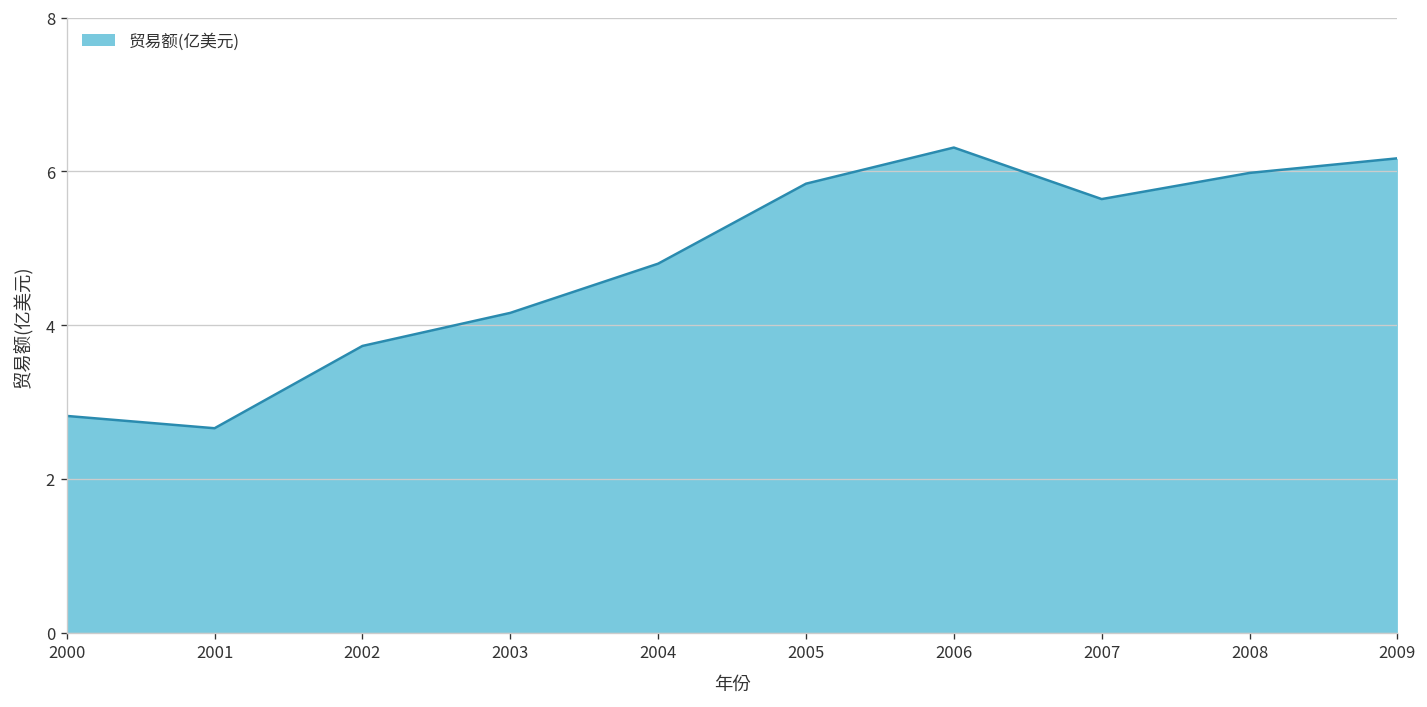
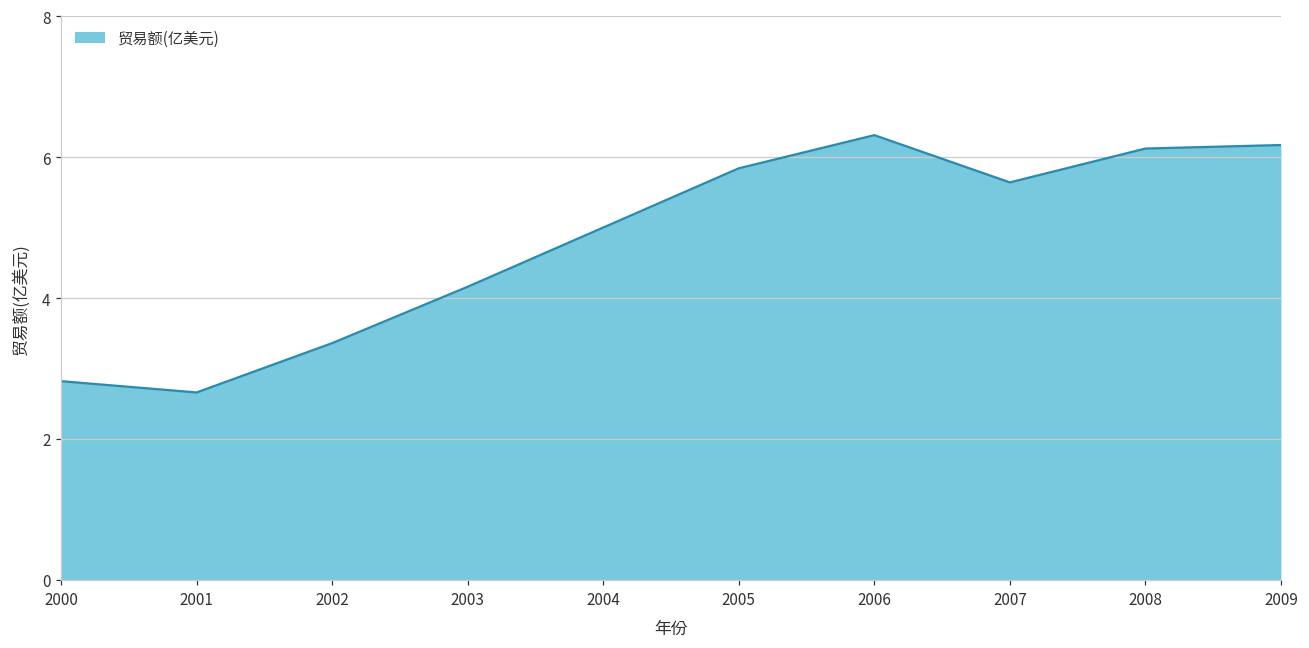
2002: 3.7 -> 3.4
2004: 4.8 -> 5.0
2008: 6.0 -> 6.1
